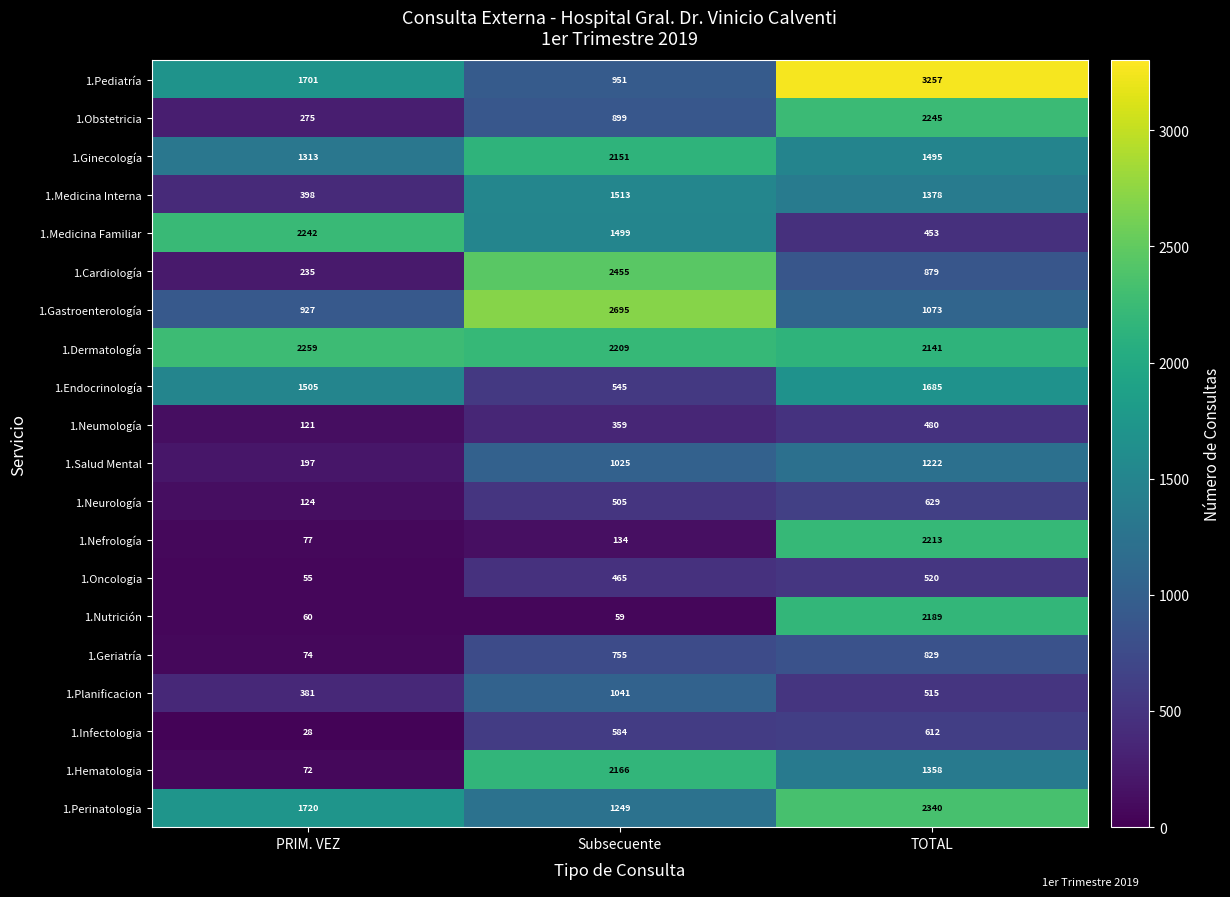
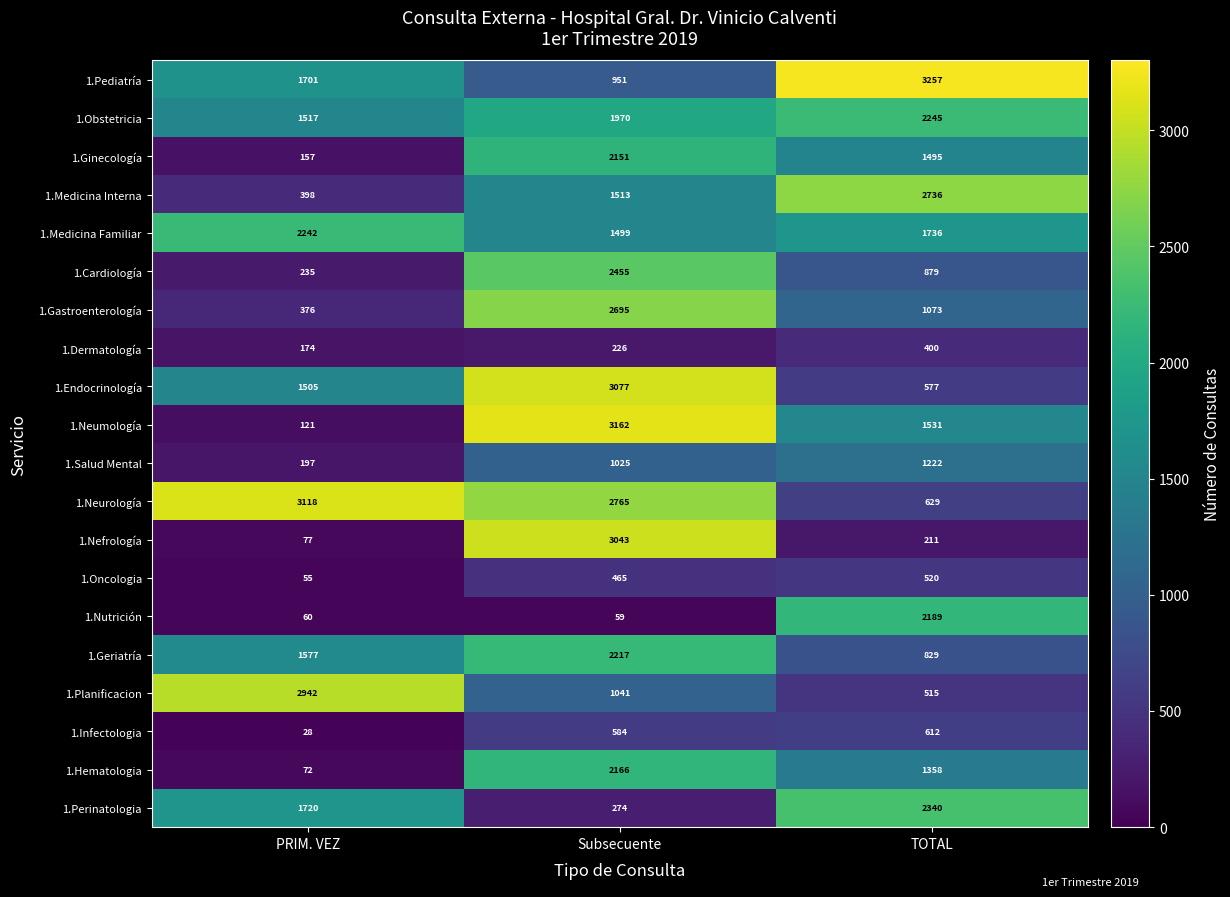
1.Obstetricia, PRIM. VEZ: 275 -> 1517
1.Obstetricia, Subsecuente: 899 -> 1970
1.Ginecología, PRIM. VEZ: 1313 -> 157
1.Medicina Interna, TOTAL: 1378 -> 2736
1.Medicina Familiar, TOTAL: 453 -> 1736
1.Gastroenterología, PRIM. VEZ: 927 -> 376
1.Dermatología, PRIM. VEZ: 2259 -> 174
1.Dermatología, Subsecuente: 2209 -> 226
1.Dermatología, TOTAL: 2141 -> 400
1.Endocrinología, Subsecuente: 545 -> 3077
1.Endocrinología, TOTAL: 1685 -> 577
1.Neumología, Subsecuente: 359 -> 3162
1.Neumología, TOTAL: 480 -> 1531
1.Neurología, PRIM. VEZ: 124 -> 3118
1.Neurología, Subsecuente: 505 -> 2765
1.Nefrología, Subsecuente: 134 -> 3043
1.Nefrología, TOTAL: 2213 -> 211
1.Geriatría, PRIM. VEZ: 74 -> 1577
1.Geriatría, Subsecuente: 755 -> 2217
1.Planificacion, PRIM. VEZ: 381 -> 2942
1.Perinatologia, Subsecuente: 1249 -> 274
